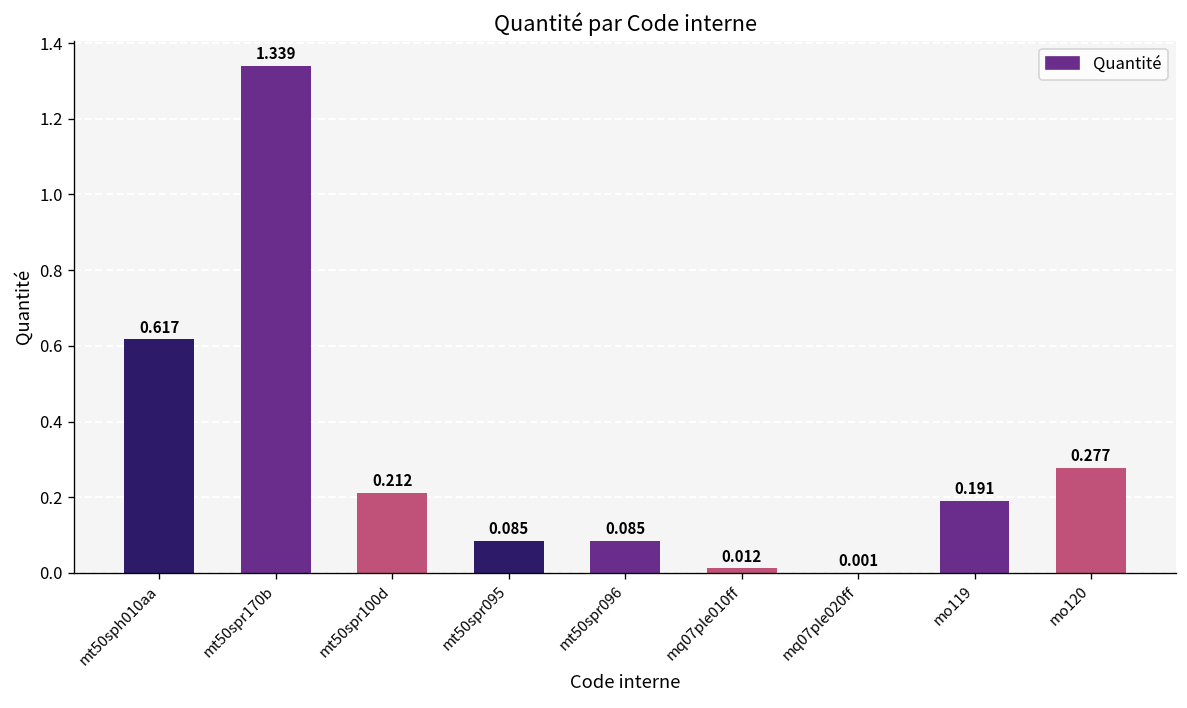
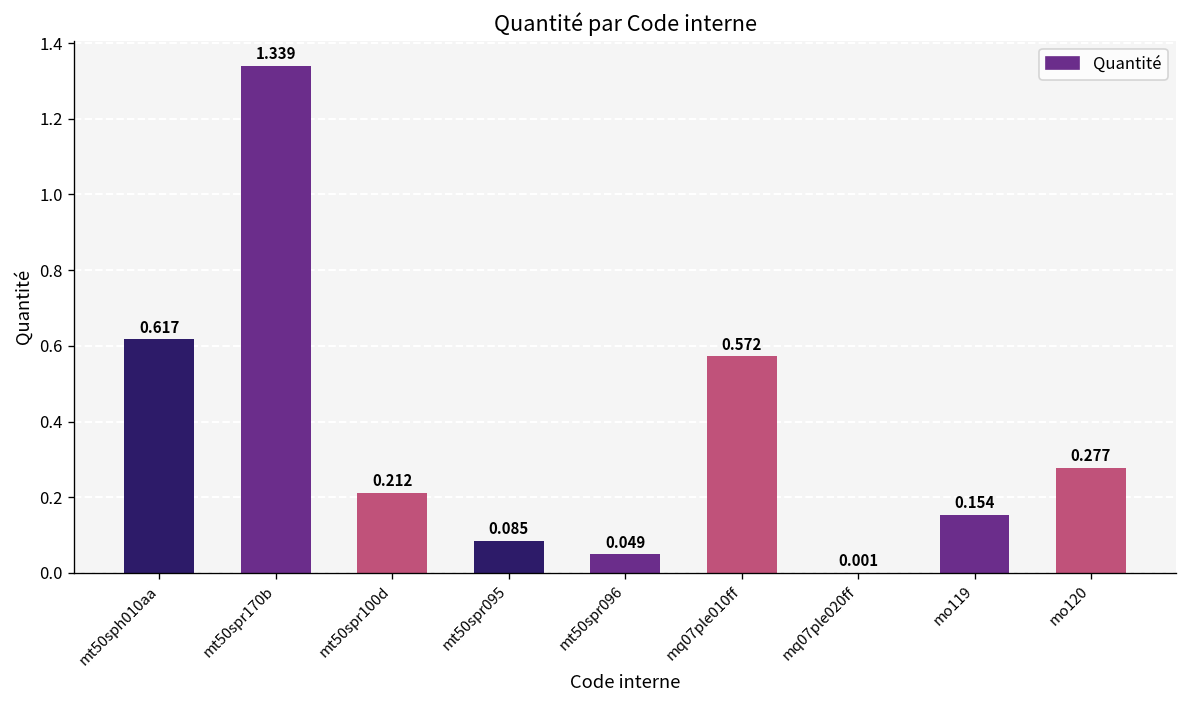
mt50spr096: 0.085 -> 0.049
mq07ple010ff: 0.012 -> 0.572
mo119: 0.191 -> 0.154
